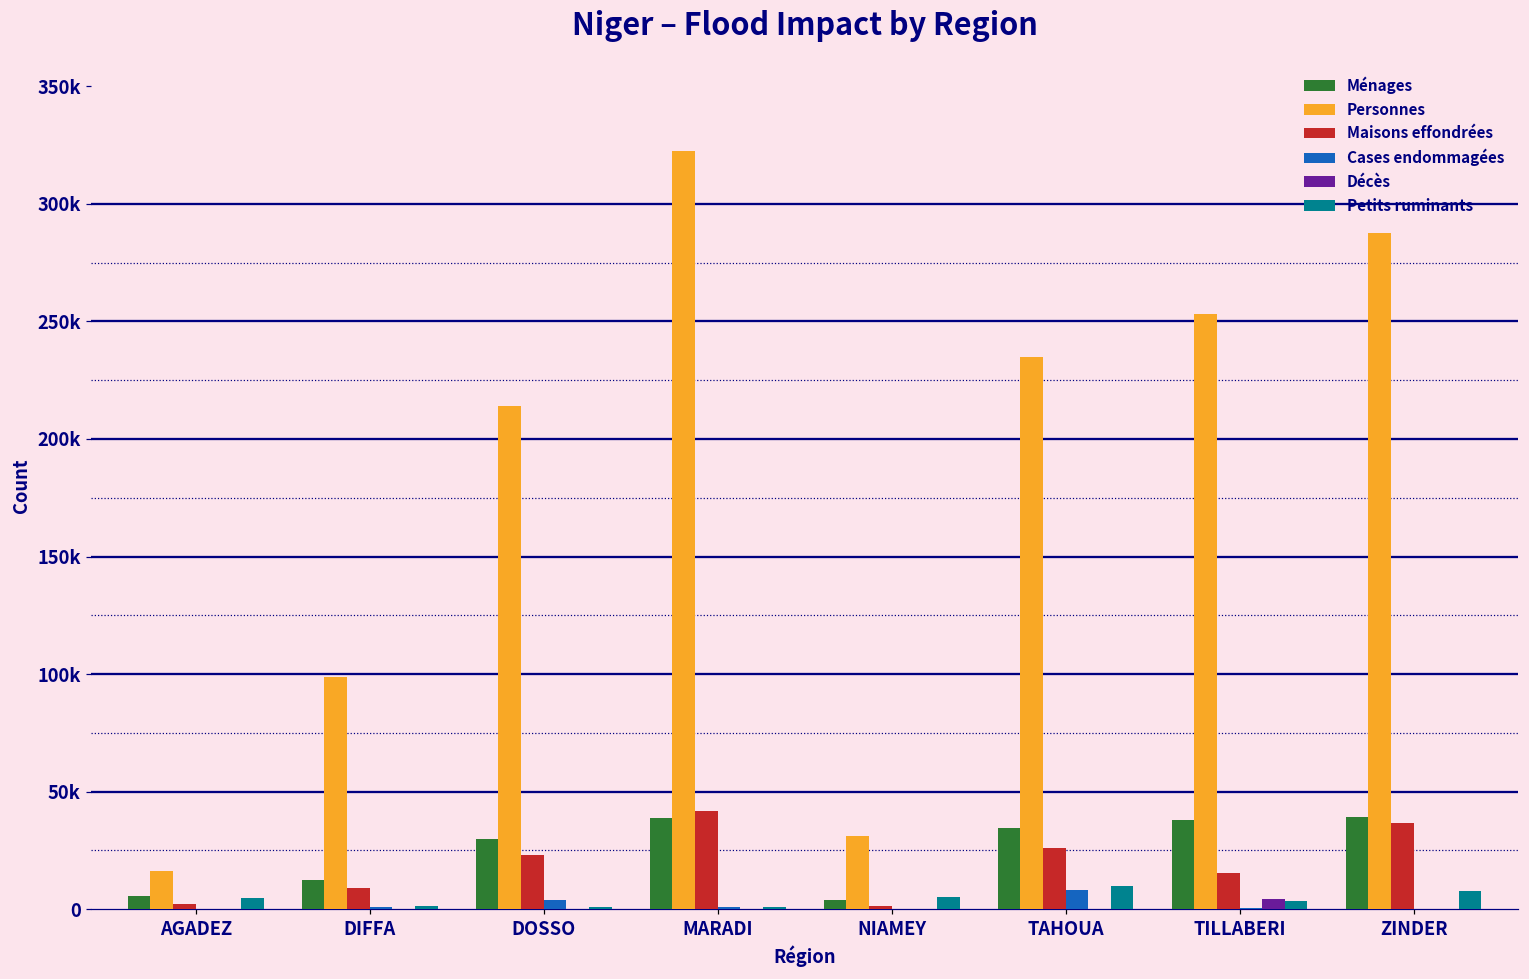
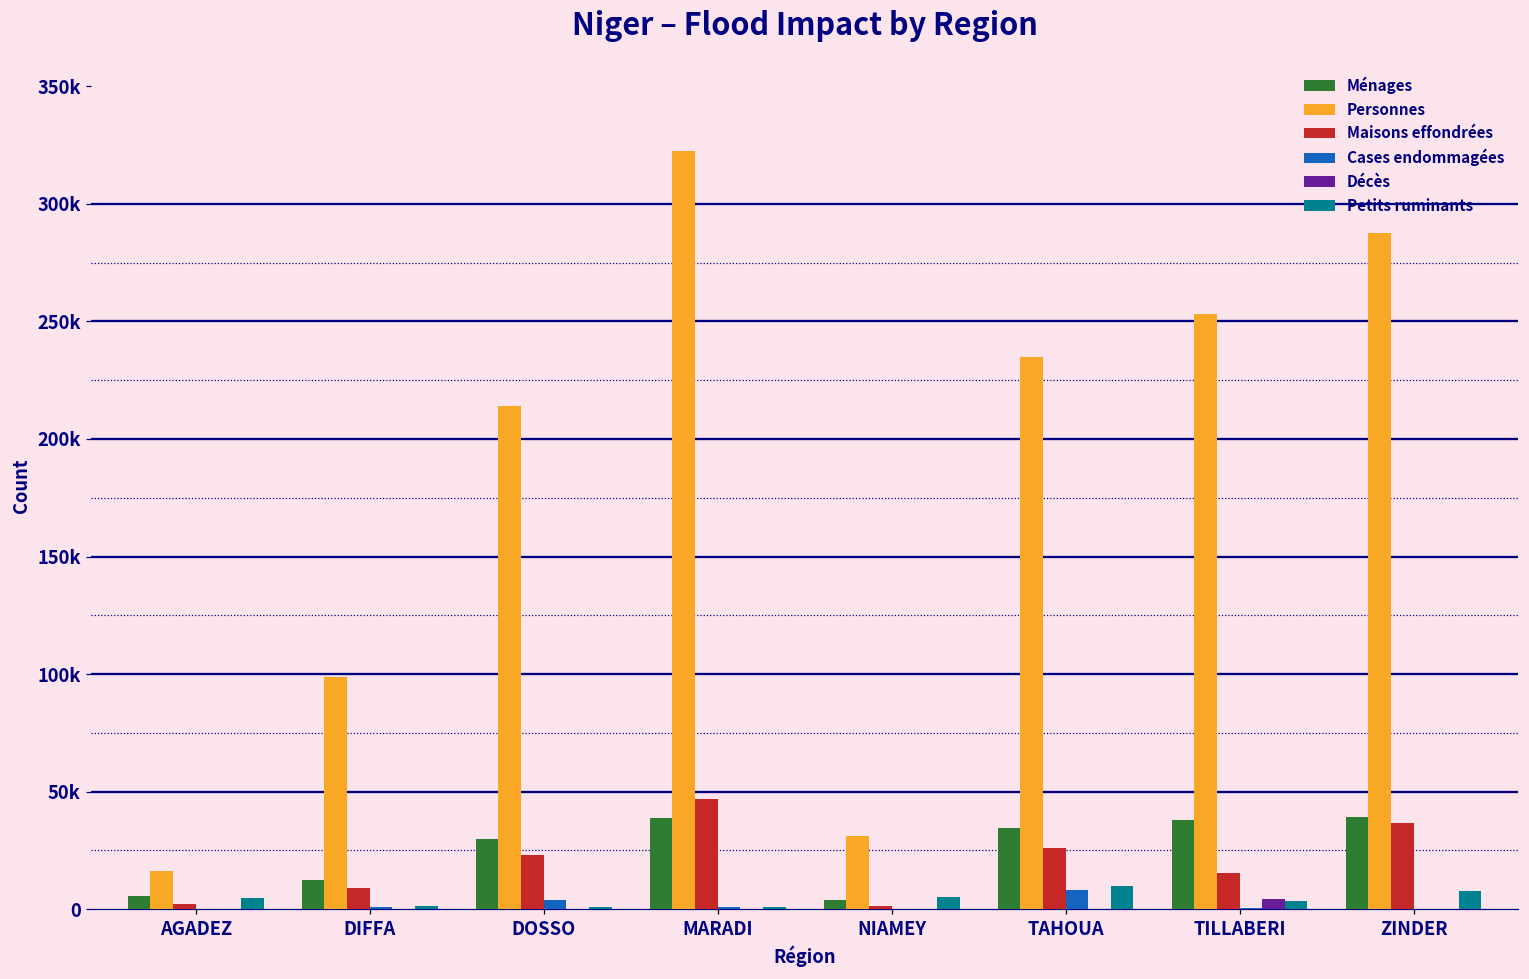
Maisons effondrées, MARADI: 42000 -> 47000
